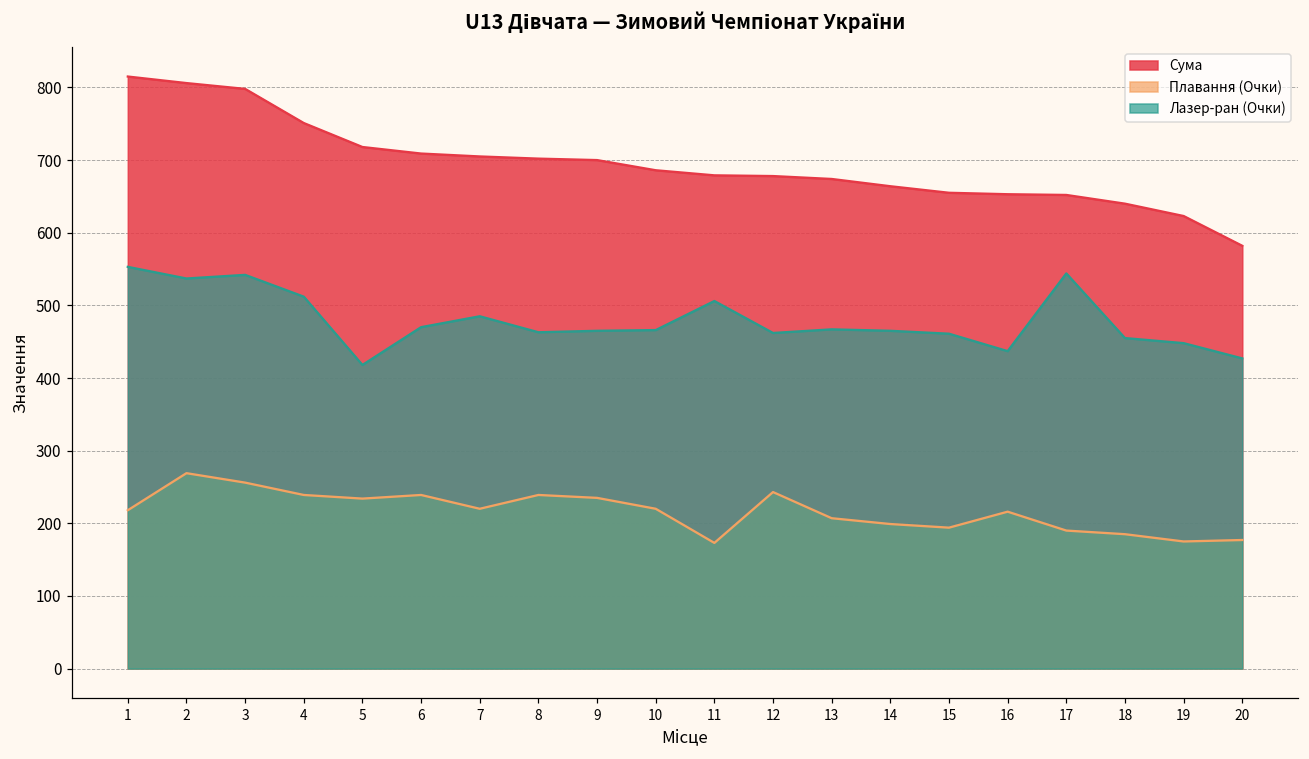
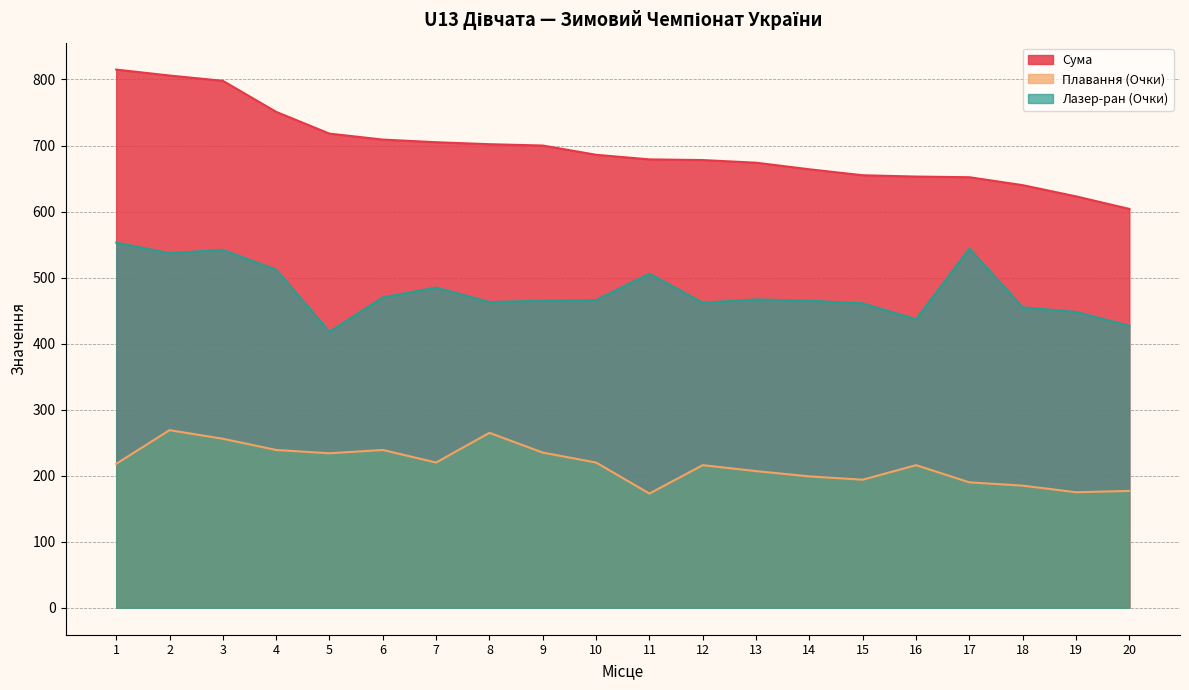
Плавання (Очки), 8: 240 -> 270
Плавання (Очки), 12: 240 -> 220
Сума, 20: 580 -> 600
